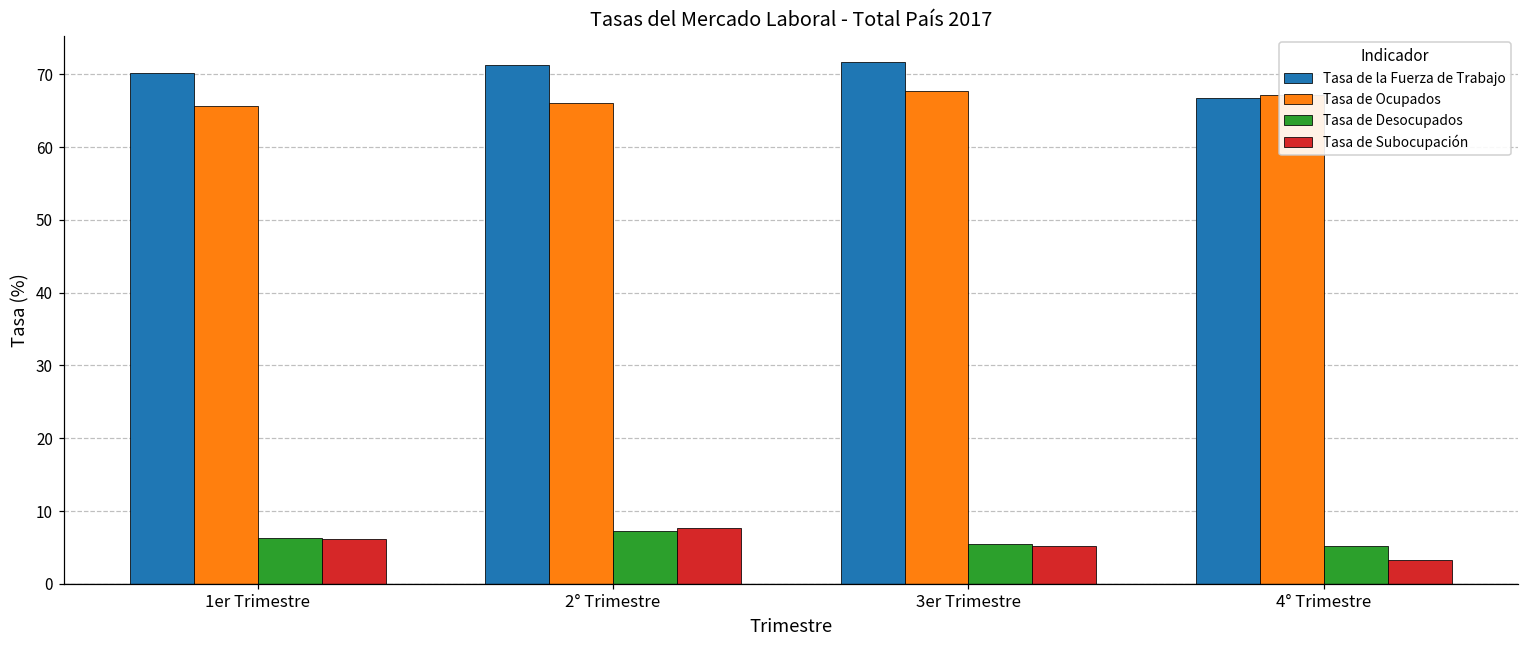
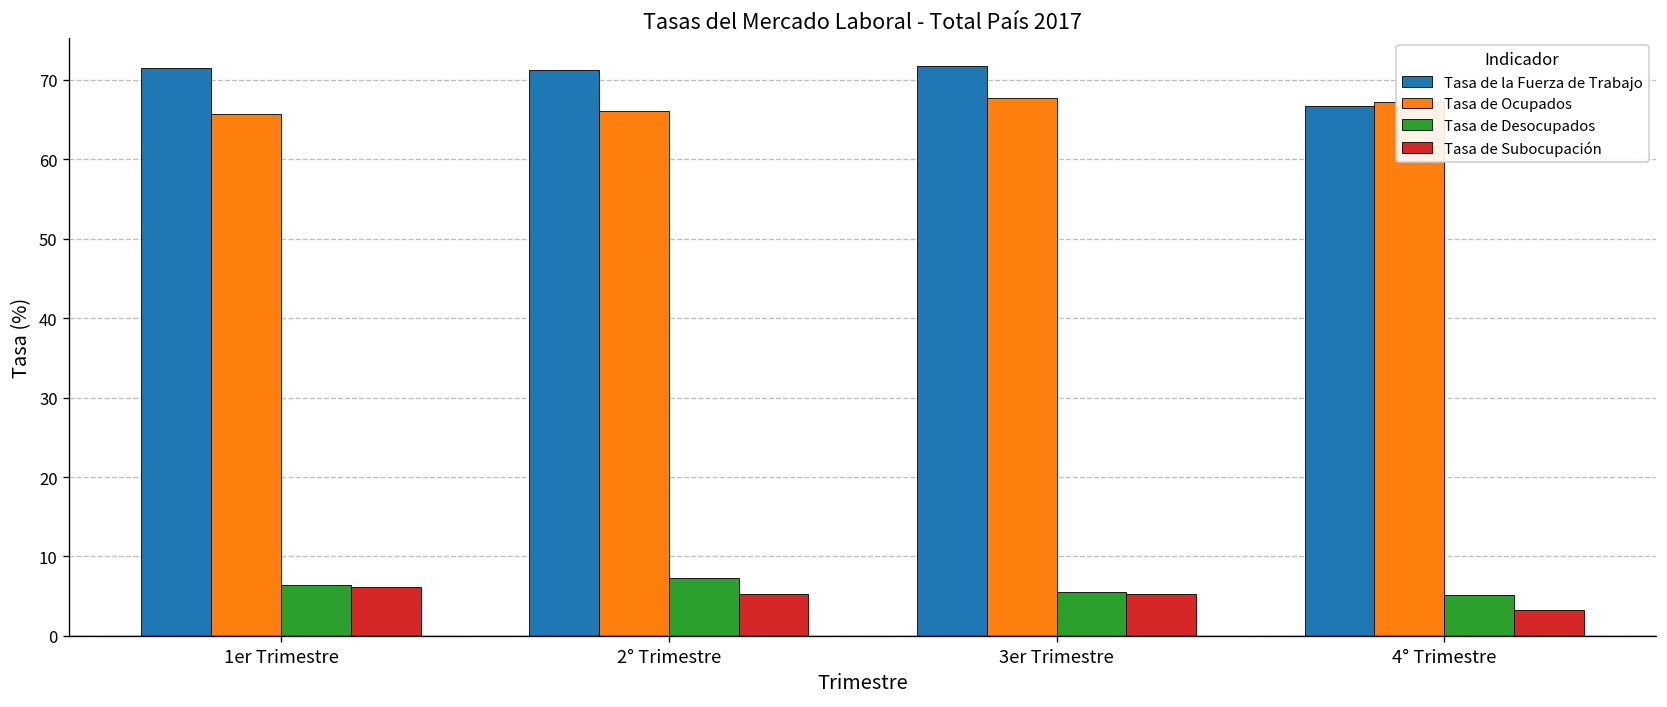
Tasa de la Fuerza de Trabajo, 1er Trimestre: 70 -> 72
Tasa de Subocupación, 2° Trimestre: 8 -> 5
